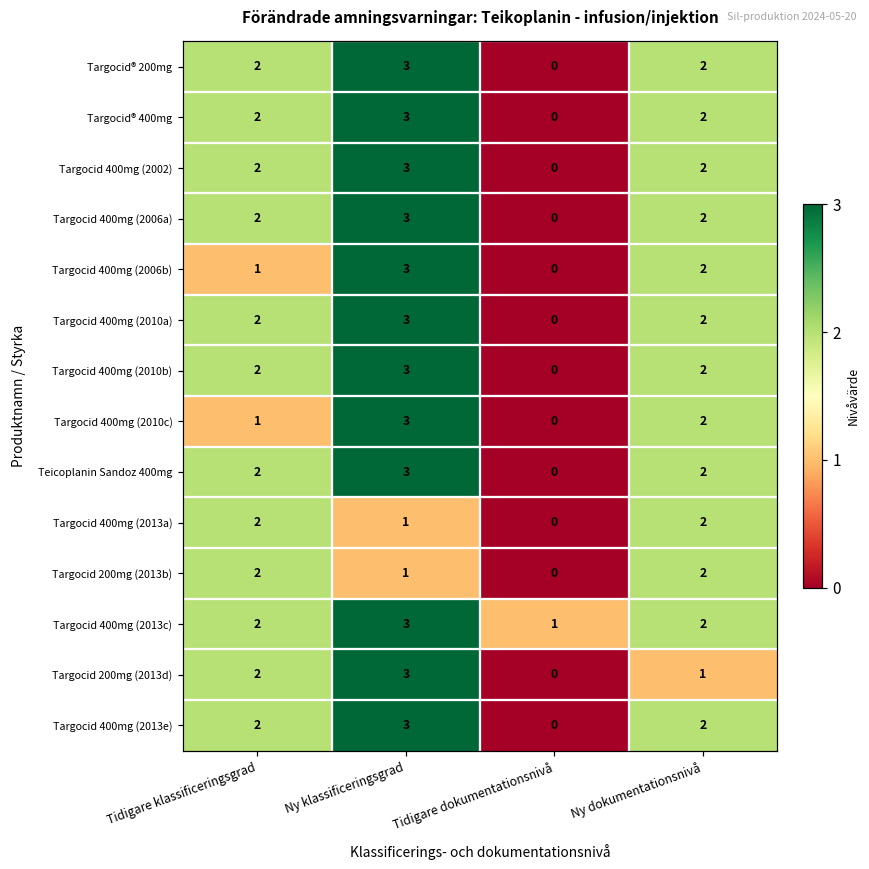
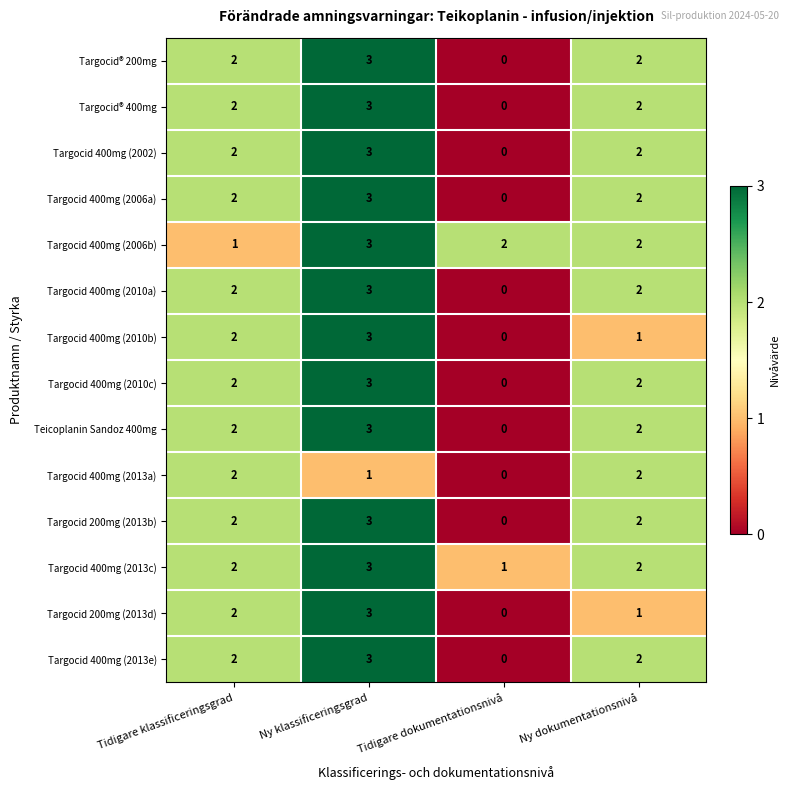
Targocid 400mg (2006b), Tidigare dokumentationsnivå: 0 -> 2
Targocid 400mg (2010b), Ny dokumentationsnivå: 2 -> 1
Targocid 400mg (2010c), Tidigare klassificeringsgrad: 1 -> 2
Targocid 200mg (2013b), Ny klassificeringsgrad: 1 -> 3
